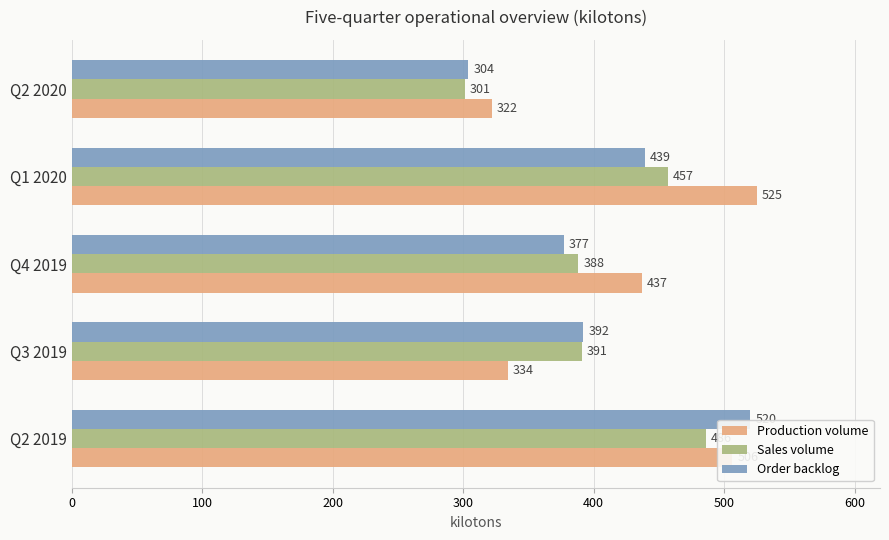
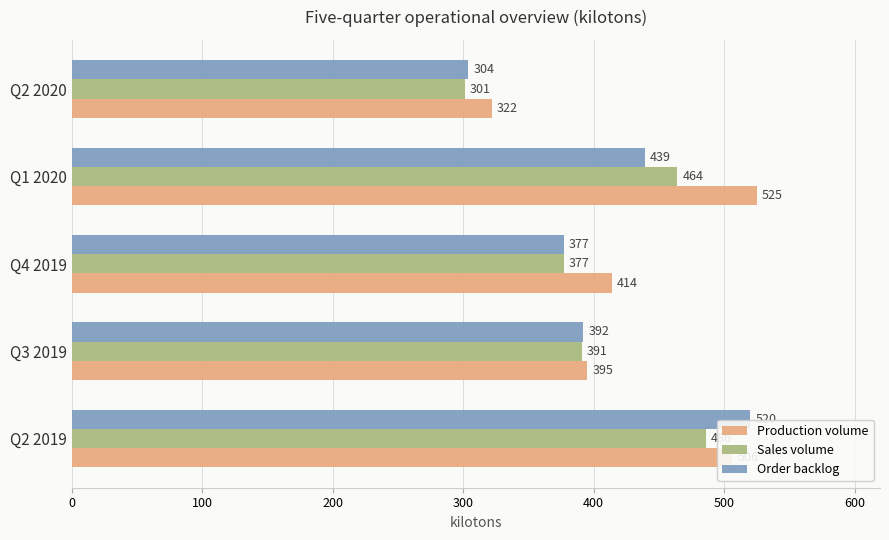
Sales volume, Q1 2020: 457 -> 464
Sales volume, Q4 2019: 388 -> 377
Production volume, Q4 2019: 437 -> 414
Production volume, Q3 2019: 334 -> 395
